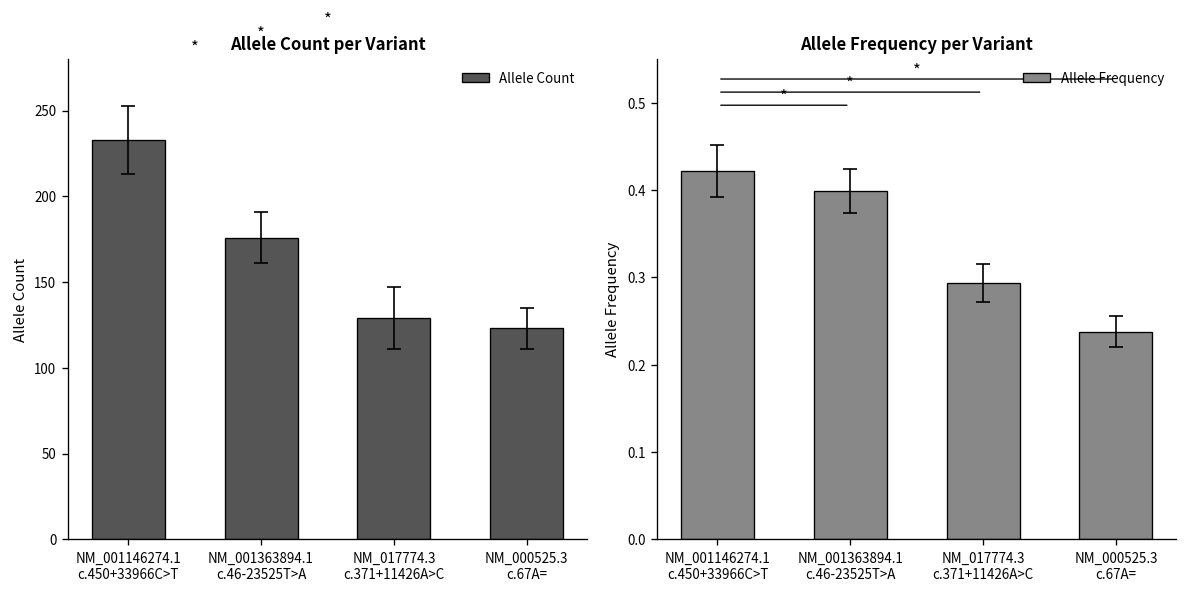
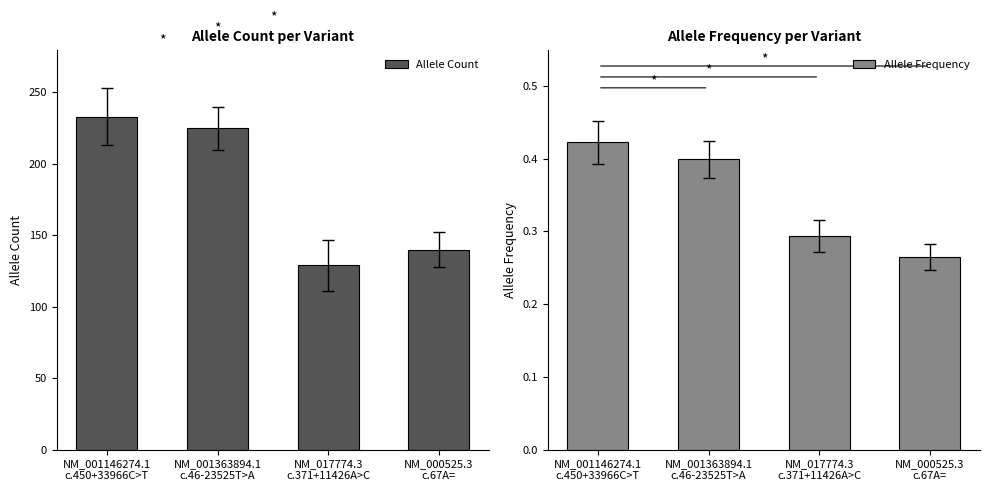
Allele Count per Variant, Allele Count, NM_001363894.1 c.46-23525T>A: 176 -> 225
Allele Count per Variant, Allele Count, NM_000525.3 c.67A=: 123 -> 140
Allele Frequency per Variant, Allele Frequency, NM_000525.3 c.67A=: 0.24 -> 0.27
